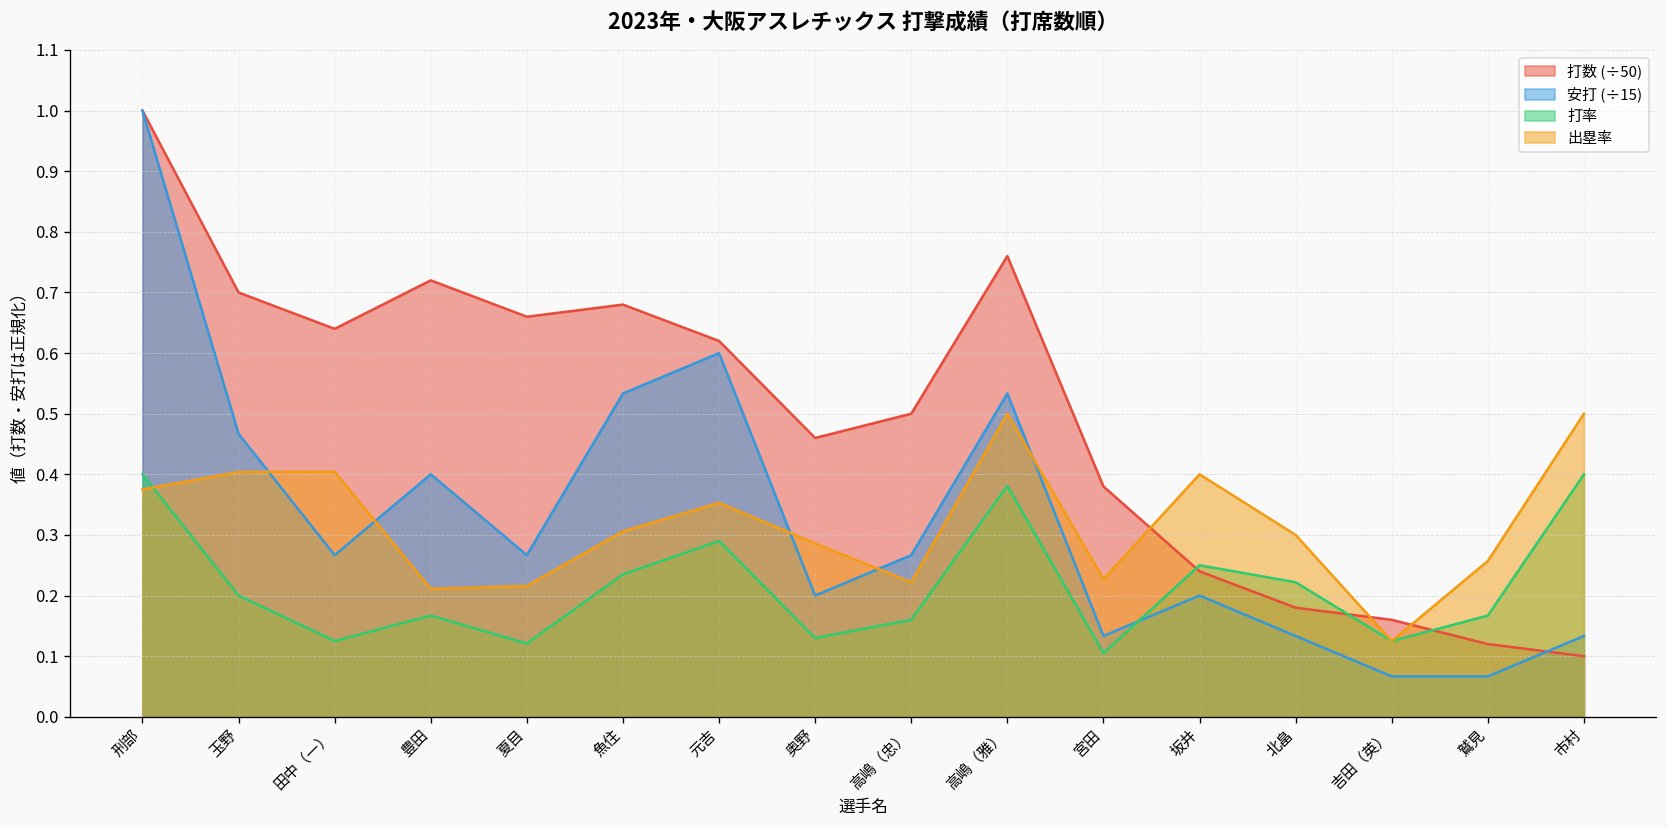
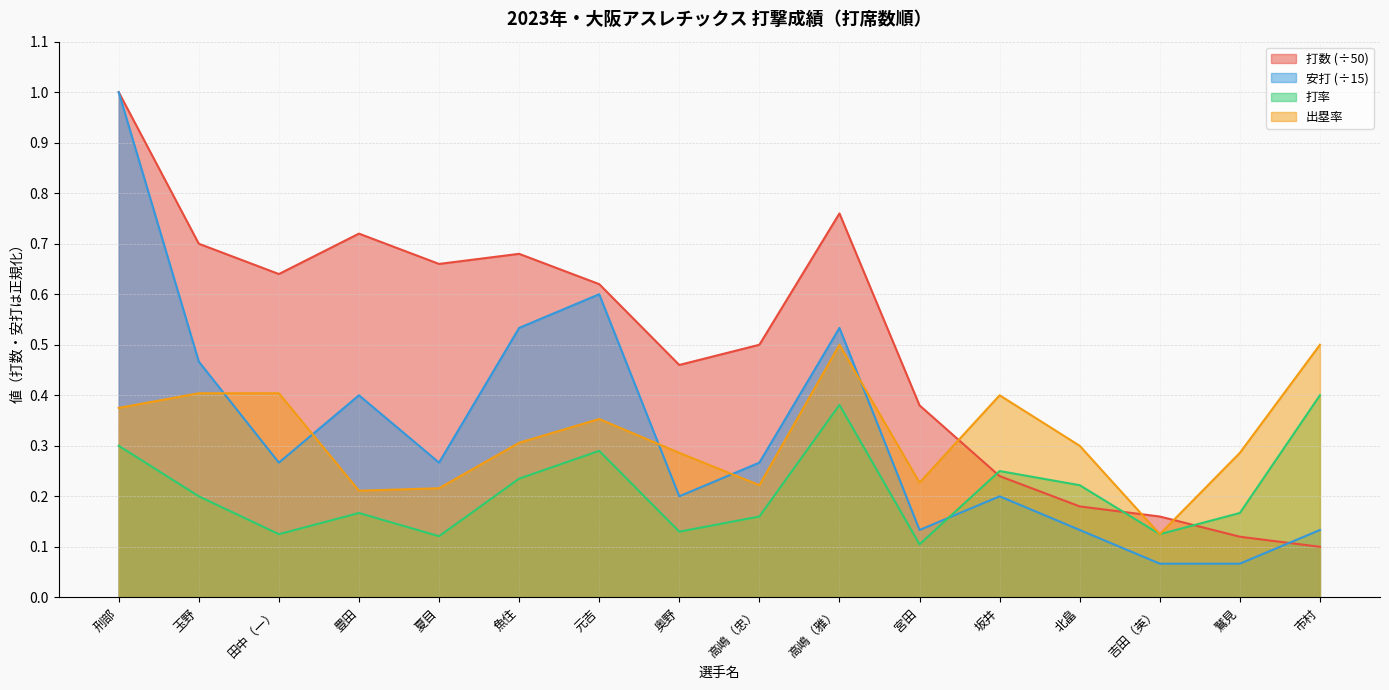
打率, 刑部: 0.4 -> 0.3
出塁率, 鷲見: 0.26 -> 0.29
